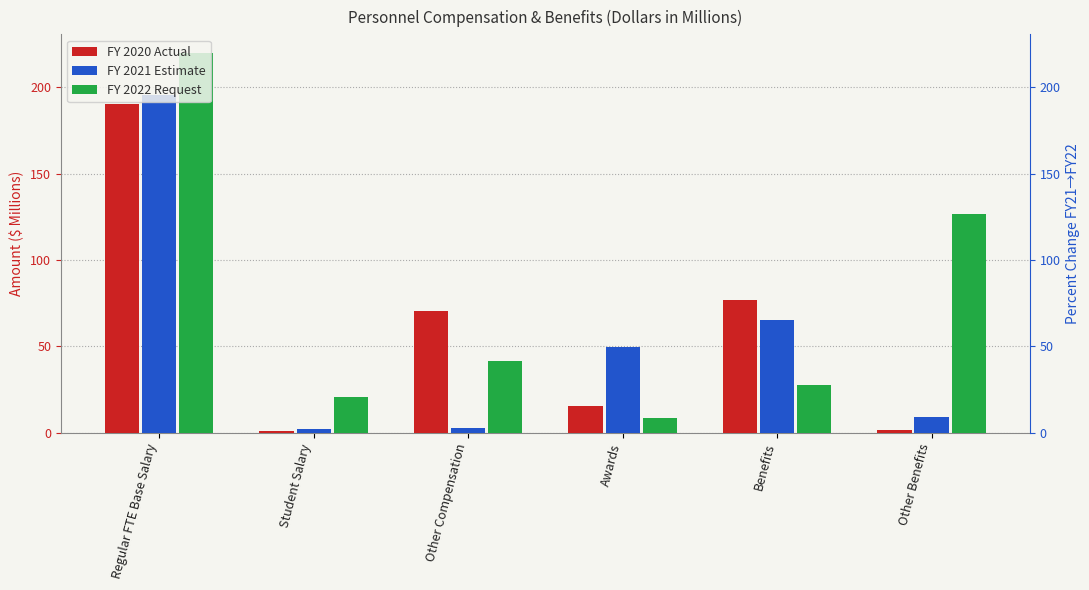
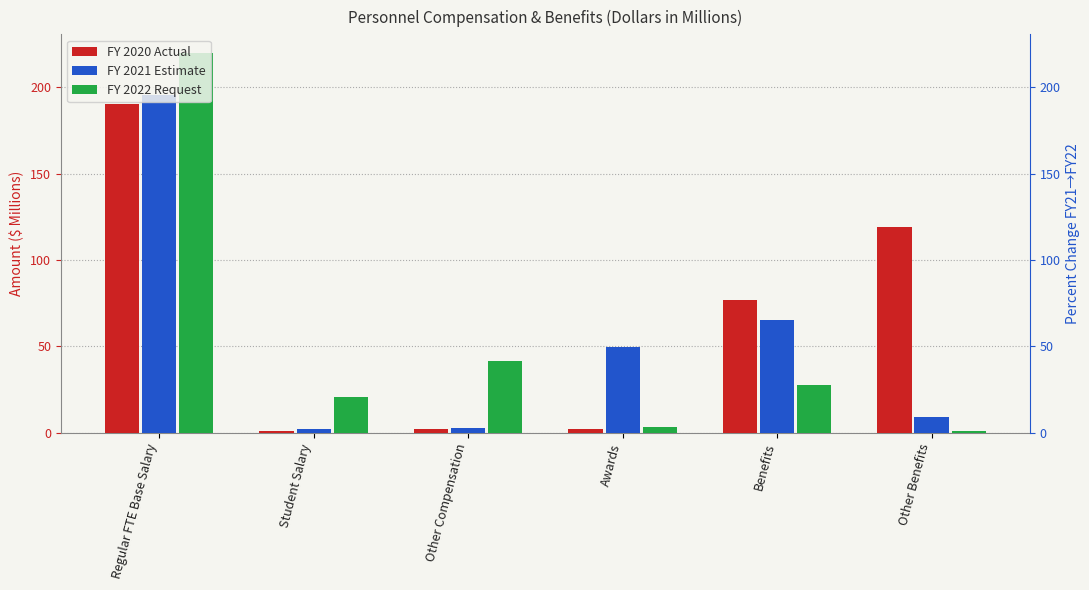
FY 2020 Actual, Other Compensation: 71 -> 2
FY 2020 Actual, Awards: 15 -> 2
FY 2022 Request, Awards: 9 -> 4
FY 2020 Actual, Other Benefits: 1 -> 119
FY 2022 Request, Other Benefits: 126 -> 1
